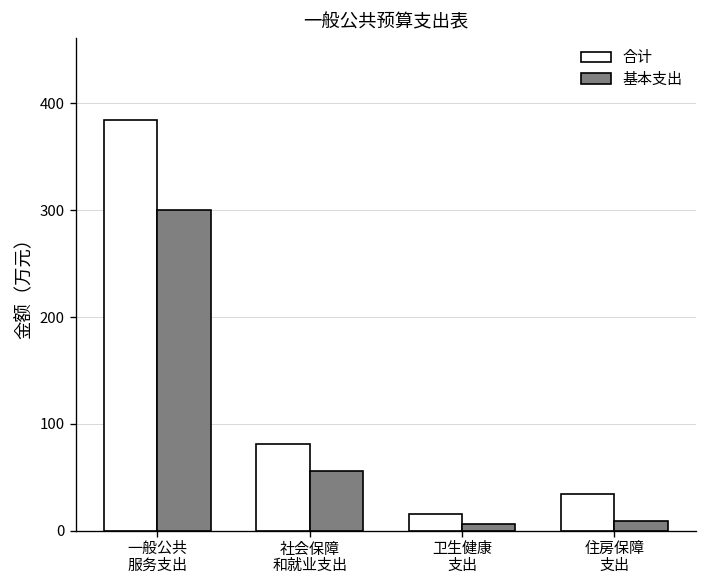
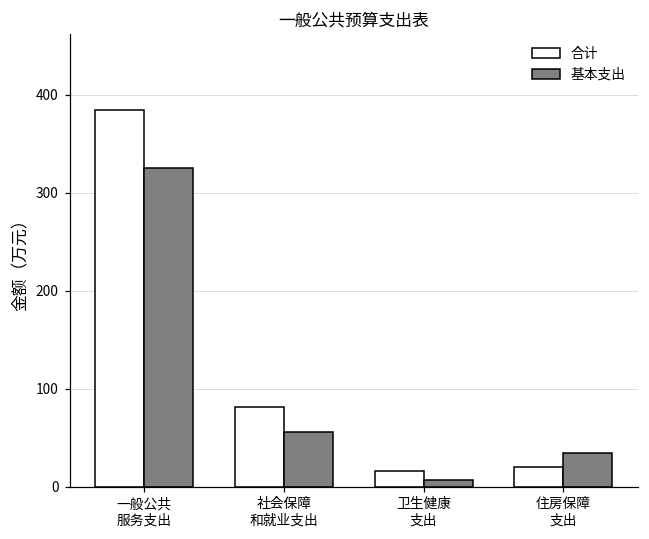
基本支出, 一般公共 服务支出: 300 -> 320
合计, 住房保障 支出: 30 -> 20
基本支出, 住房保障 支出: 10 -> 30
